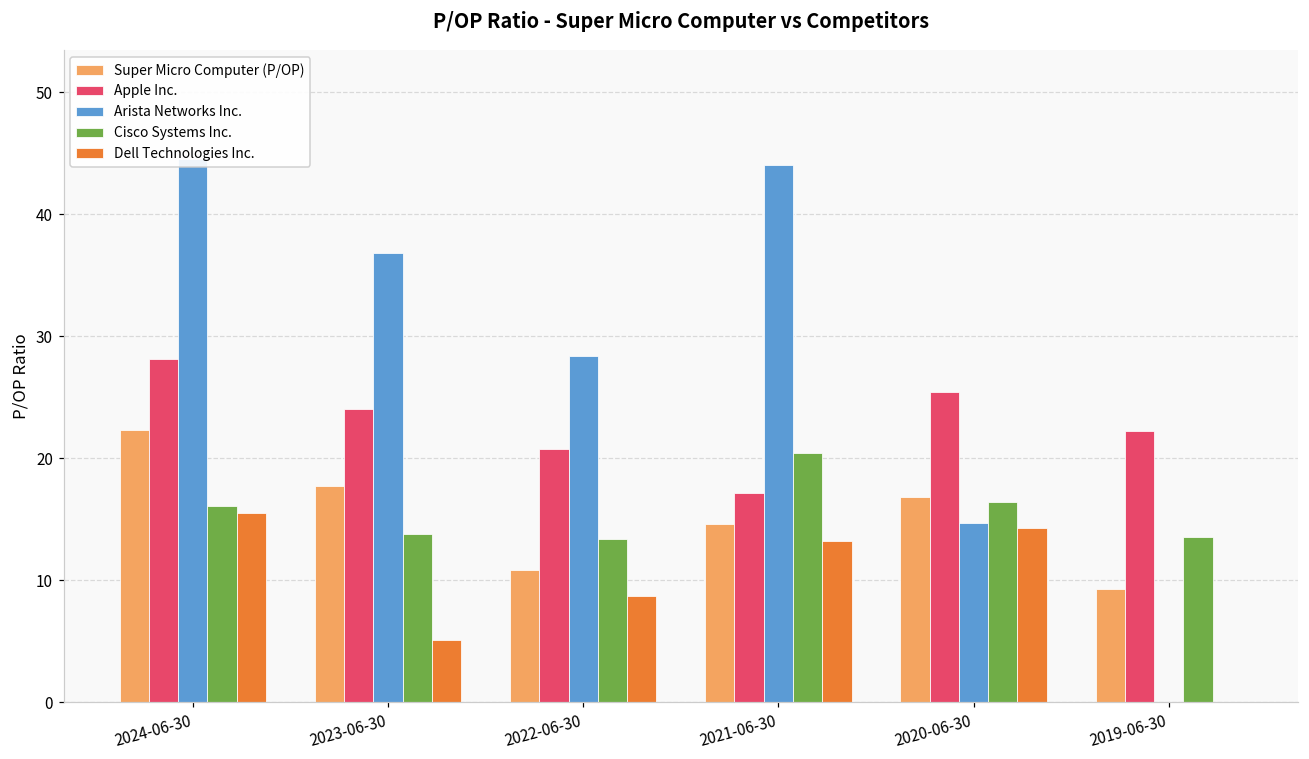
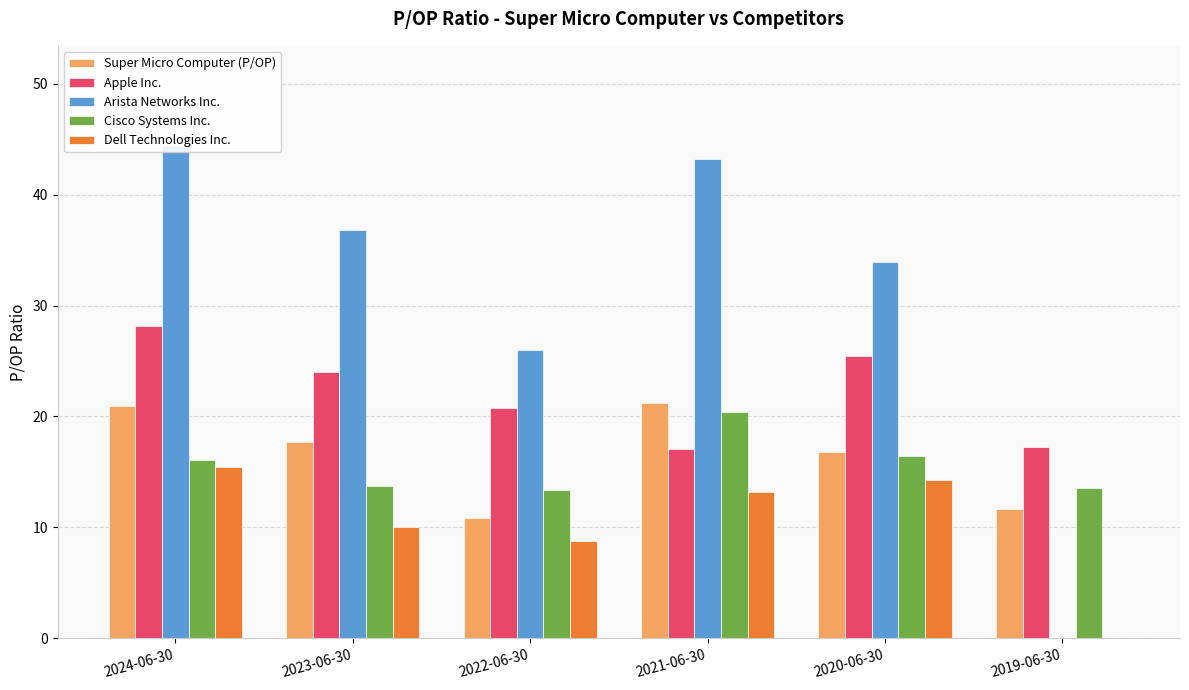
Super Micro Computer (P/OP), 2024-06-30: 22.3 -> 20.9
Dell Technologies Inc., 2023-06-30: 5.1 -> 10.1
Arista Networks Inc., 2022-06-30: 28.4 -> 26.0
Super Micro Computer (P/OP), 2021-06-30: 14.6 -> 21.3
Arista Networks Inc., 2021-06-30: 44.1 -> 43.3
Arista Networks Inc., 2020-06-30: 14.6 -> 33.9
Super Micro Computer (P/OP), 2019-06-30: 9.3 -> 11.7
Apple Inc., 2019-06-30: 22.2 -> 17.3
